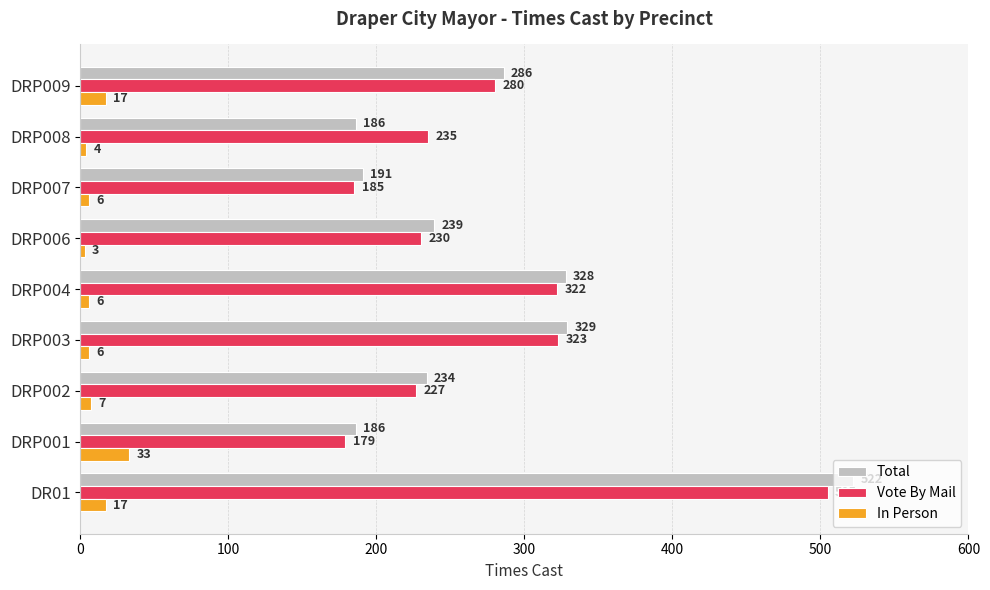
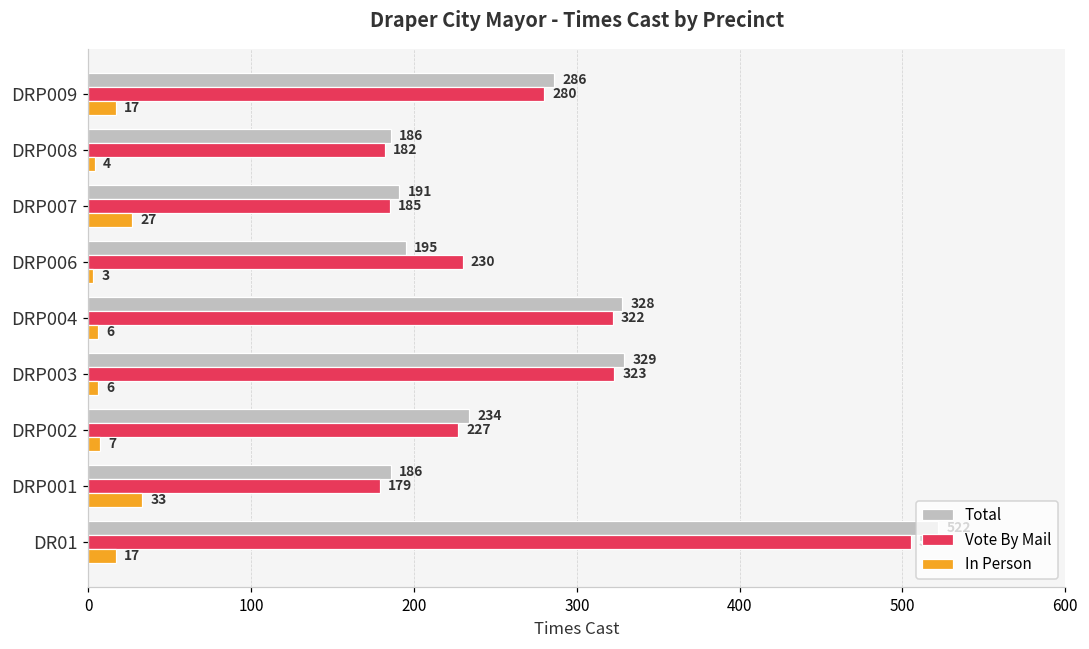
Vote By Mail, DRP008: 235 -> 182
In Person, DRP007: 6 -> 27
Total, DRP006: 239 -> 195
